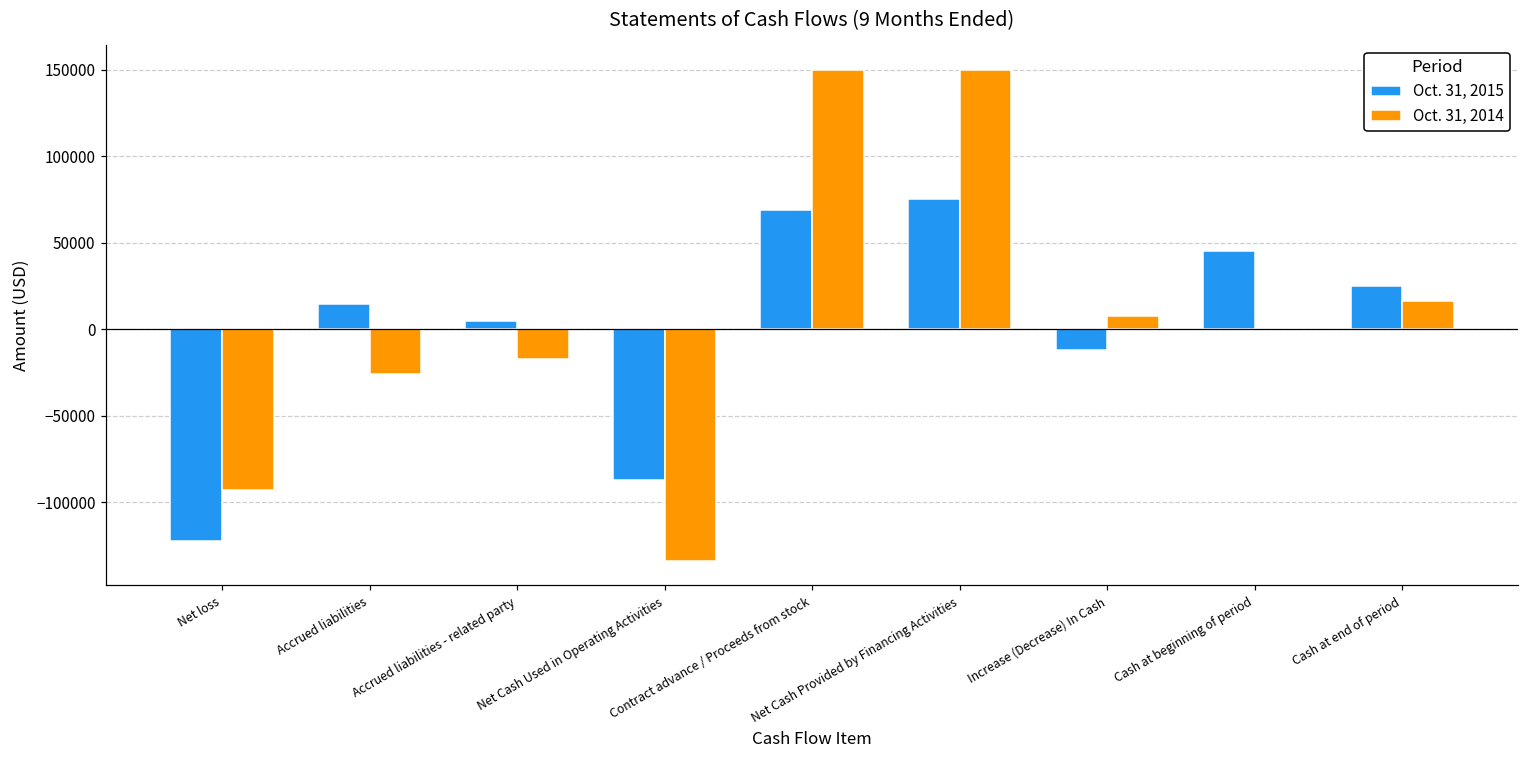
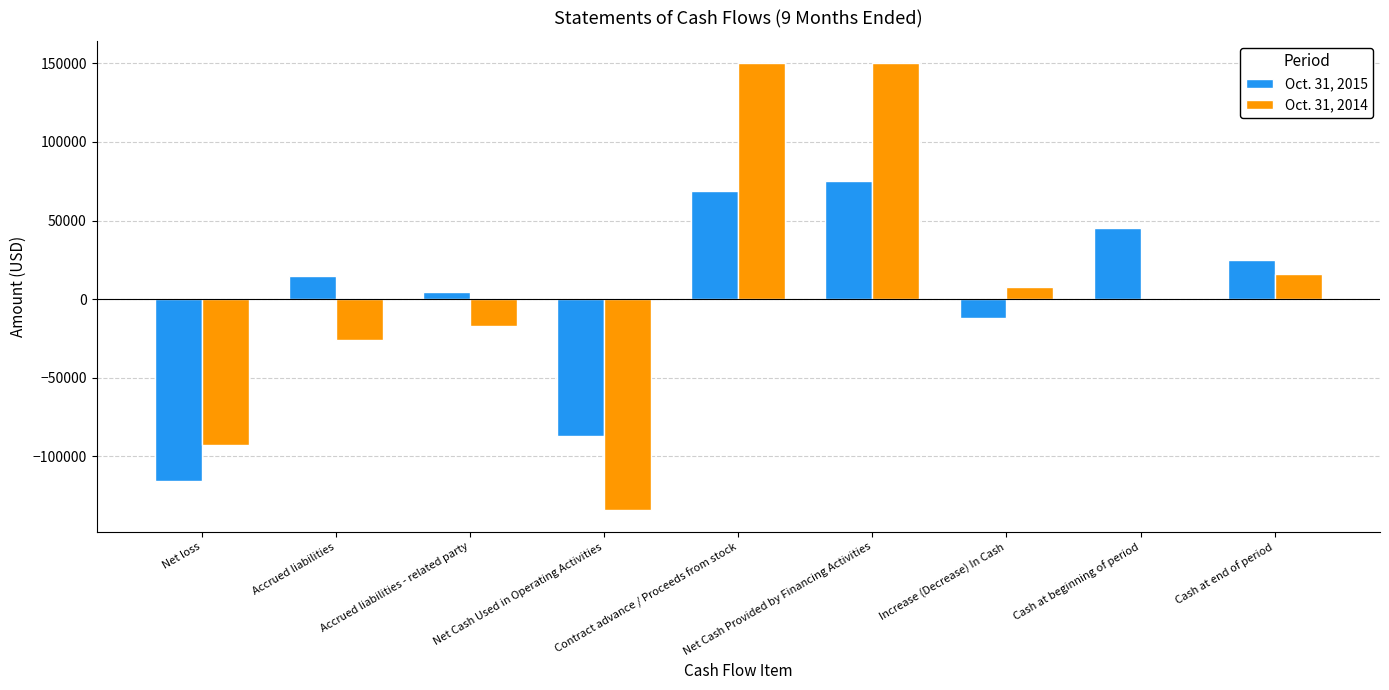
Oct. 31, 2015, Net loss: -123000 -> -115000
